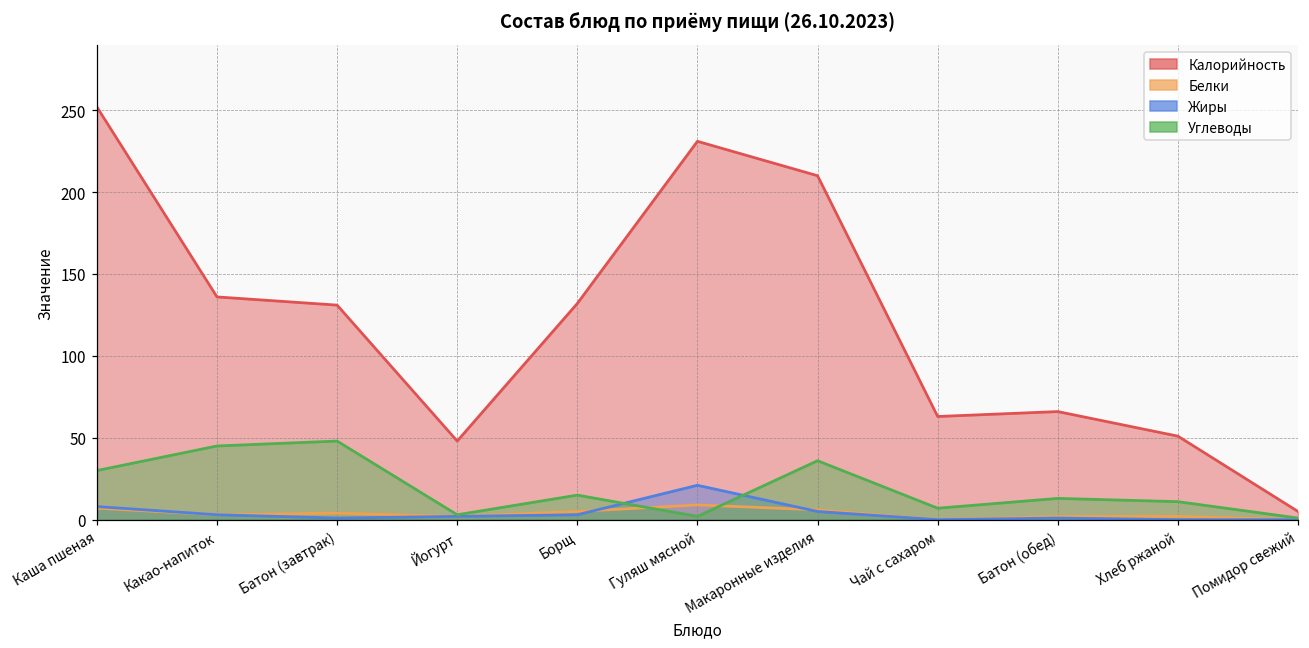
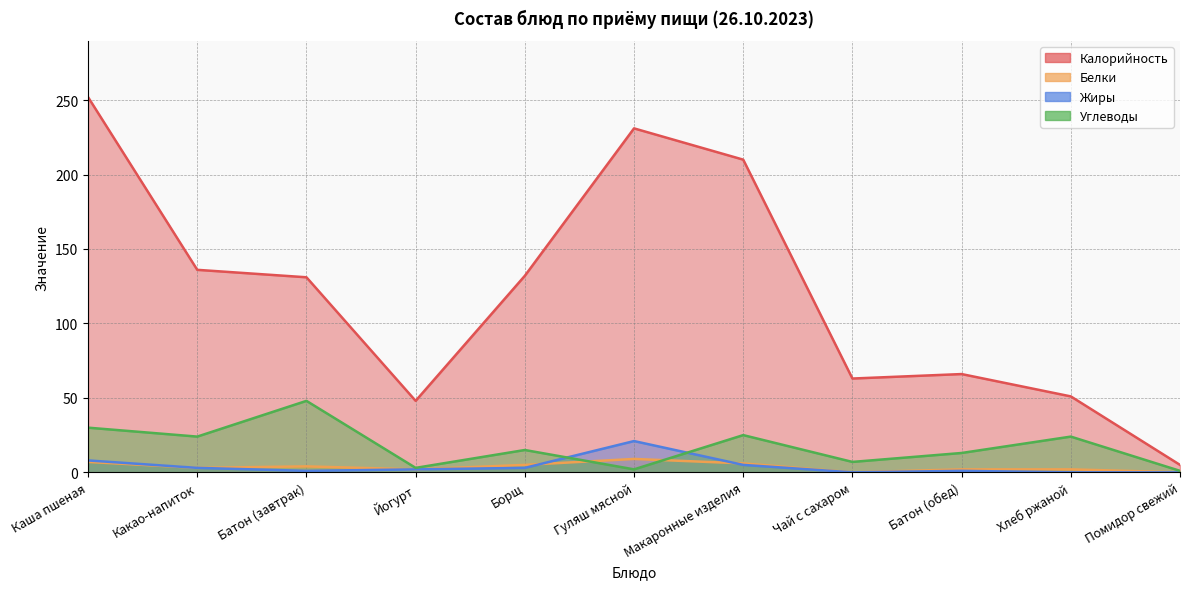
Углеводы, Какао-напиток: 45 -> 24
Углеводы, Макаронные изделия: 36 -> 25
Углеводы, Хлеб ржаной: 11 -> 24
